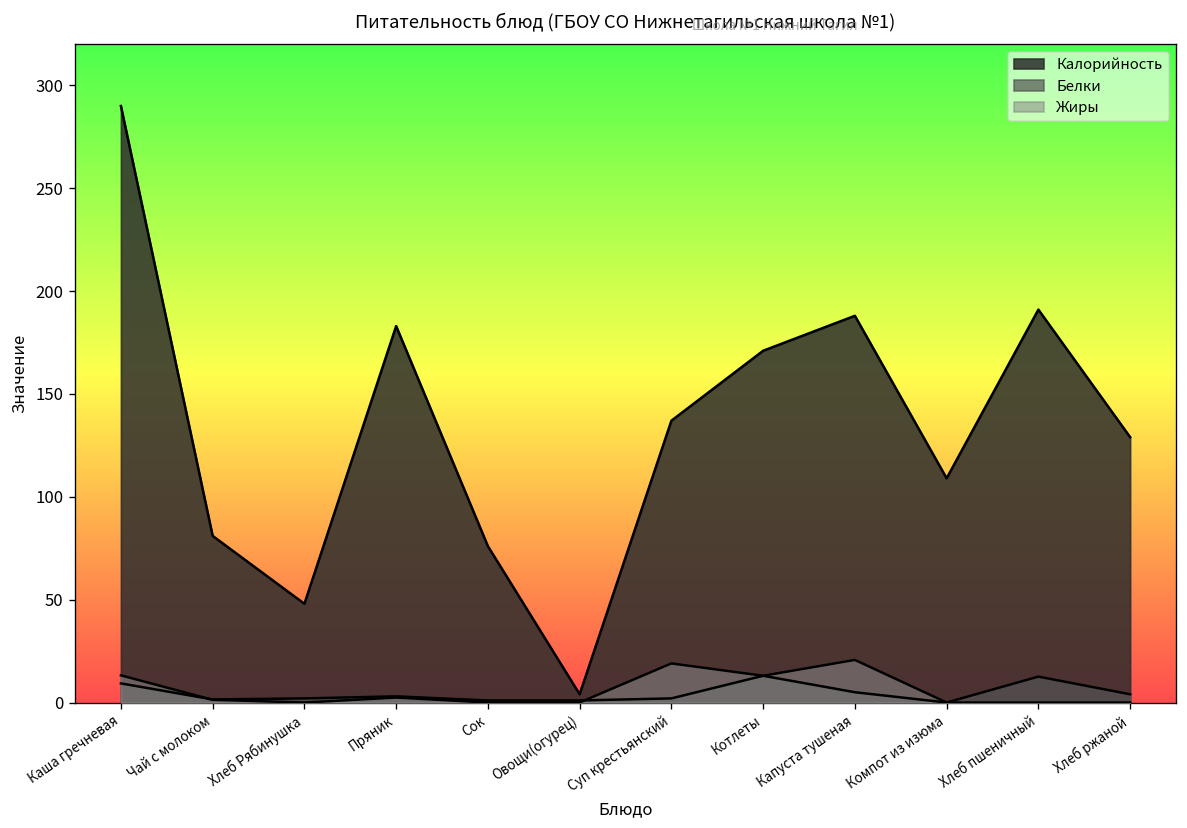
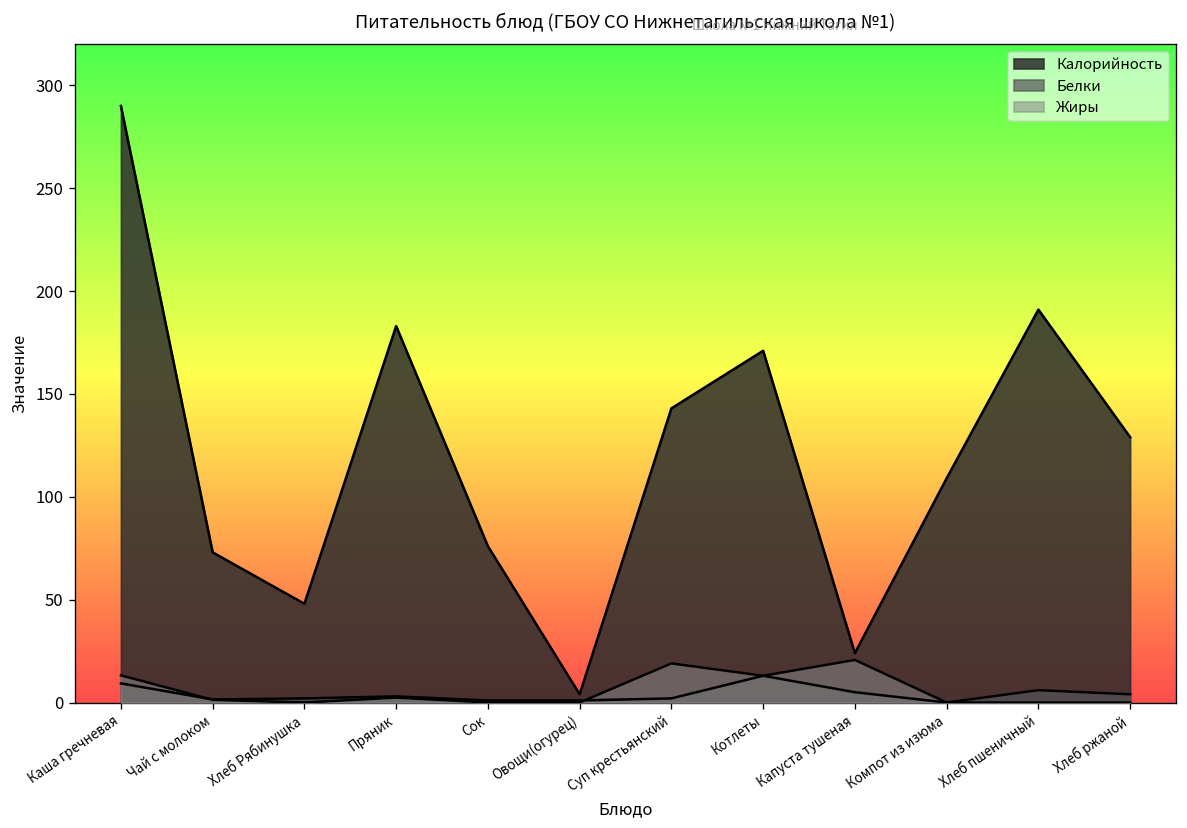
Калорийность, Чай с молоком: 81 -> 73
Калорийность, Суп крестьянский: 137 -> 143
Калорийность, Капуста тушеная: 188 -> 24
Белки, Хлеб пшеничный: 13 -> 6
